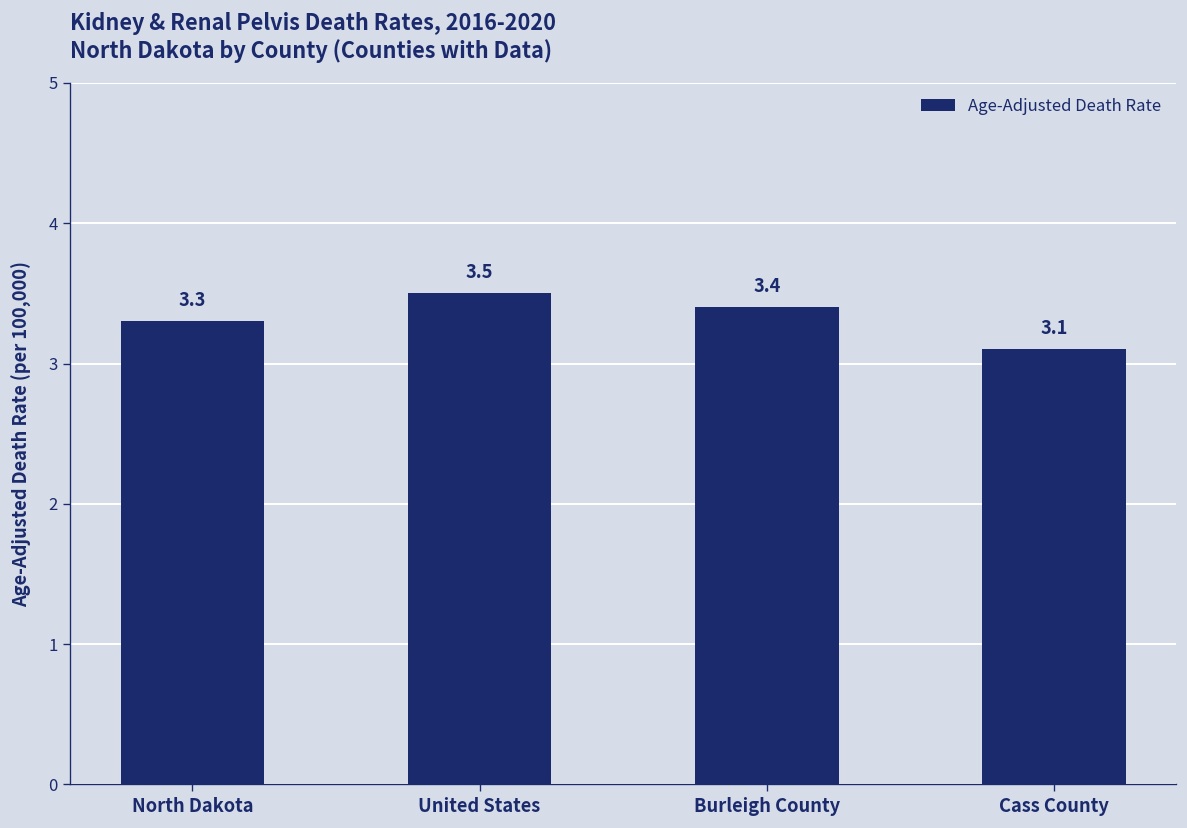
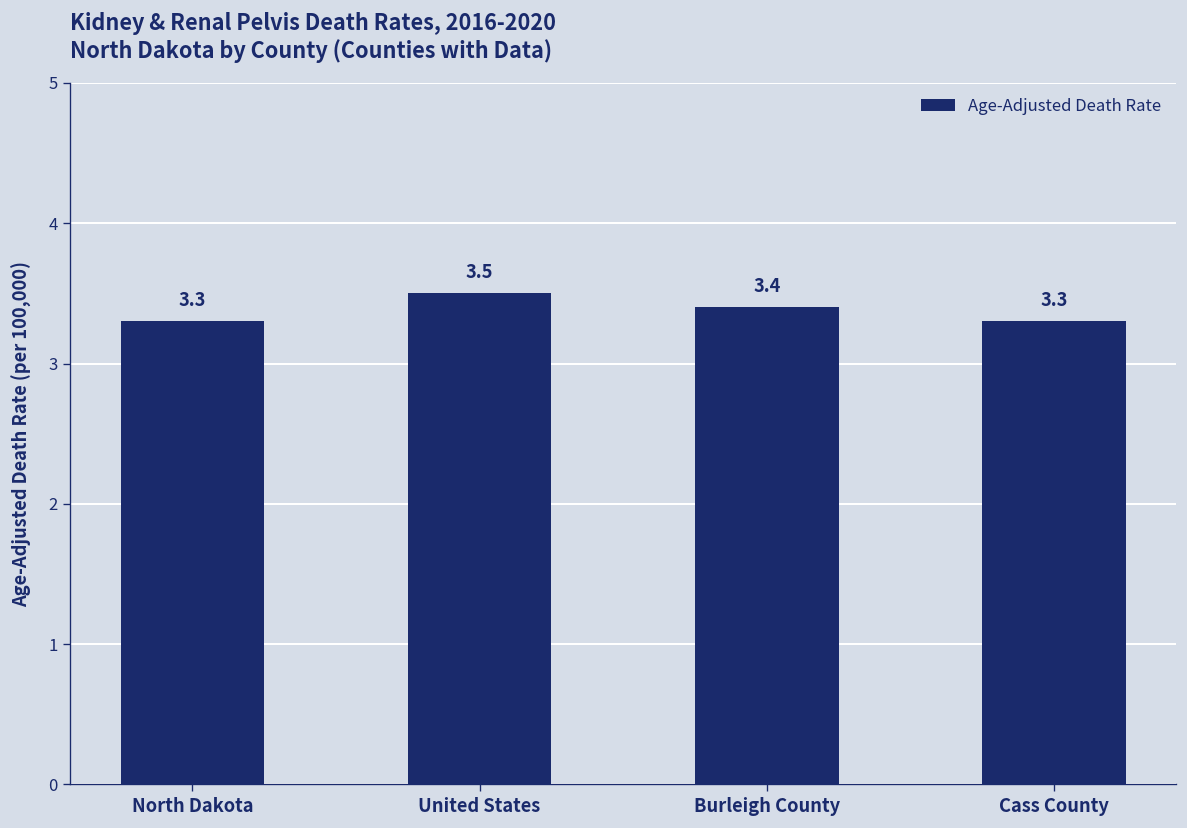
Cass County: 3.1 -> 3.3
